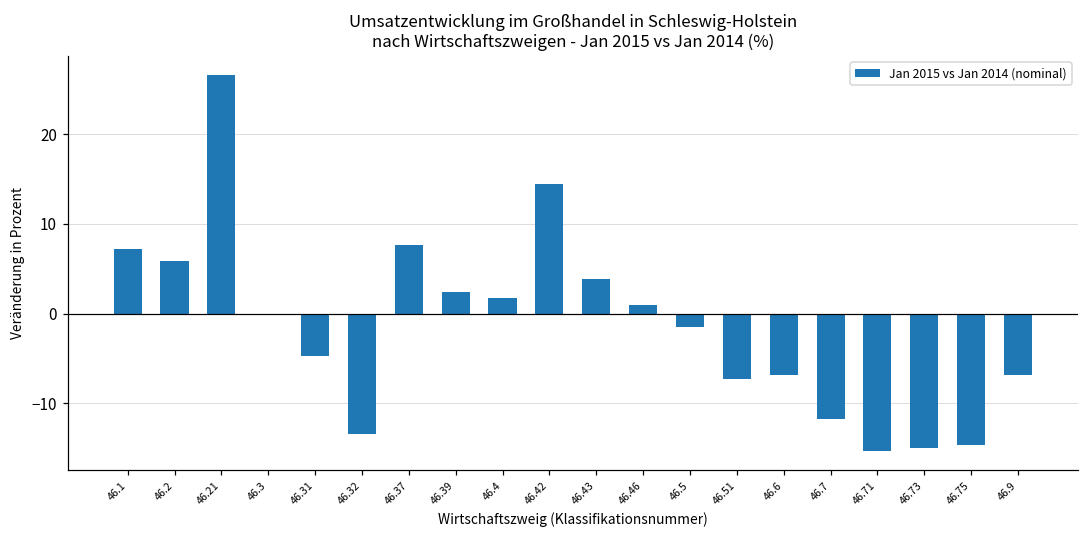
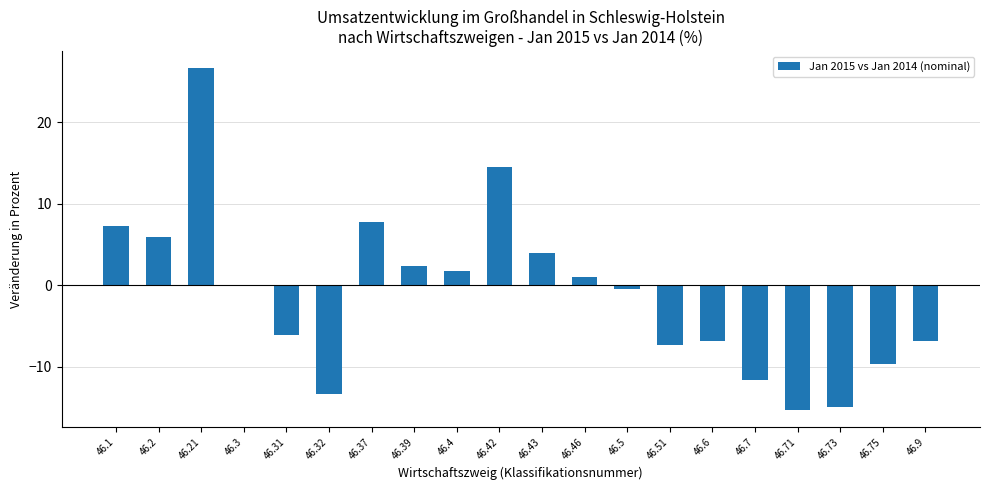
46.31: -5 -> -6
46.5: -2 -> -1
46.75: -15 -> -10
